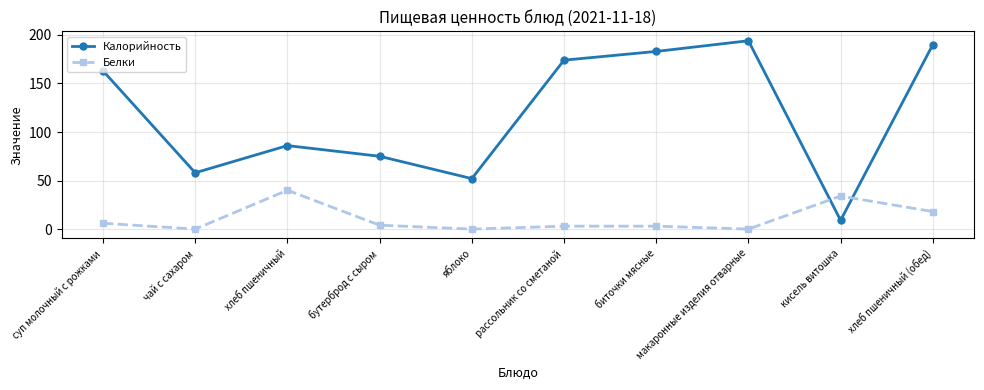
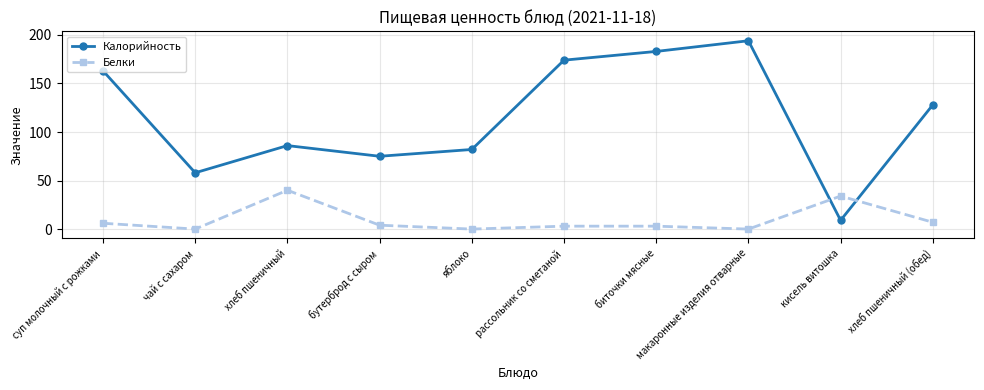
Калорийность, яблоко: 50 -> 80
Калорийность, хлеб пшеничный (обед): 190 -> 130
Белки, хлеб пшеничный (обед): 20 -> 10
